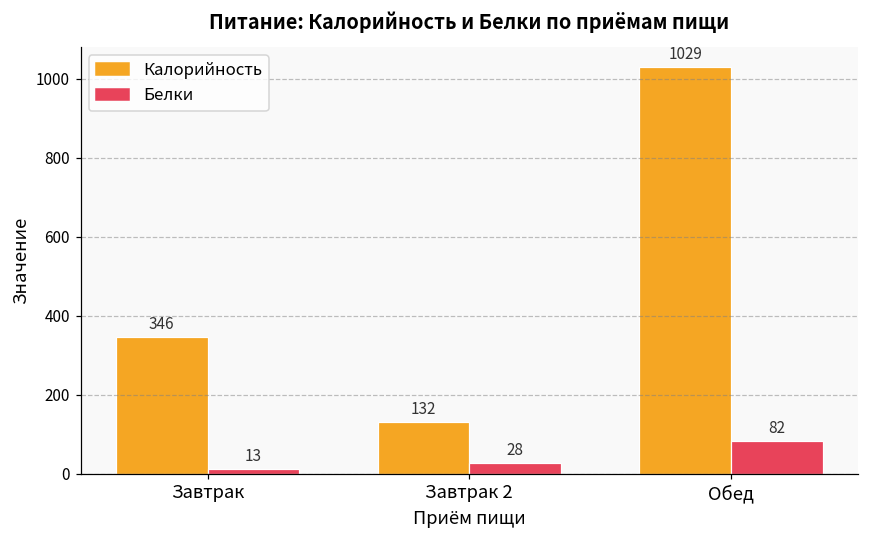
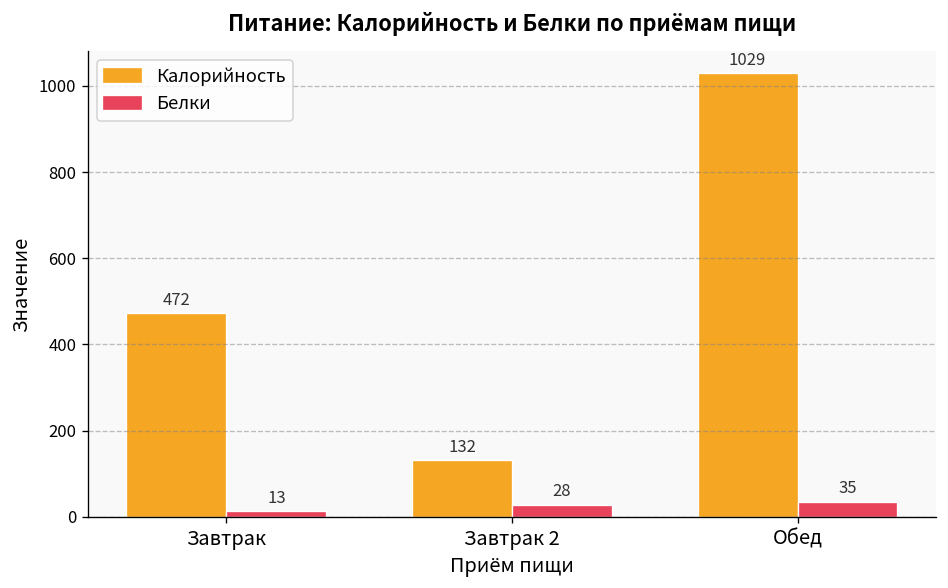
Калорийность, Завтрак: 346 -> 472
Белки, Обед: 82 -> 35
